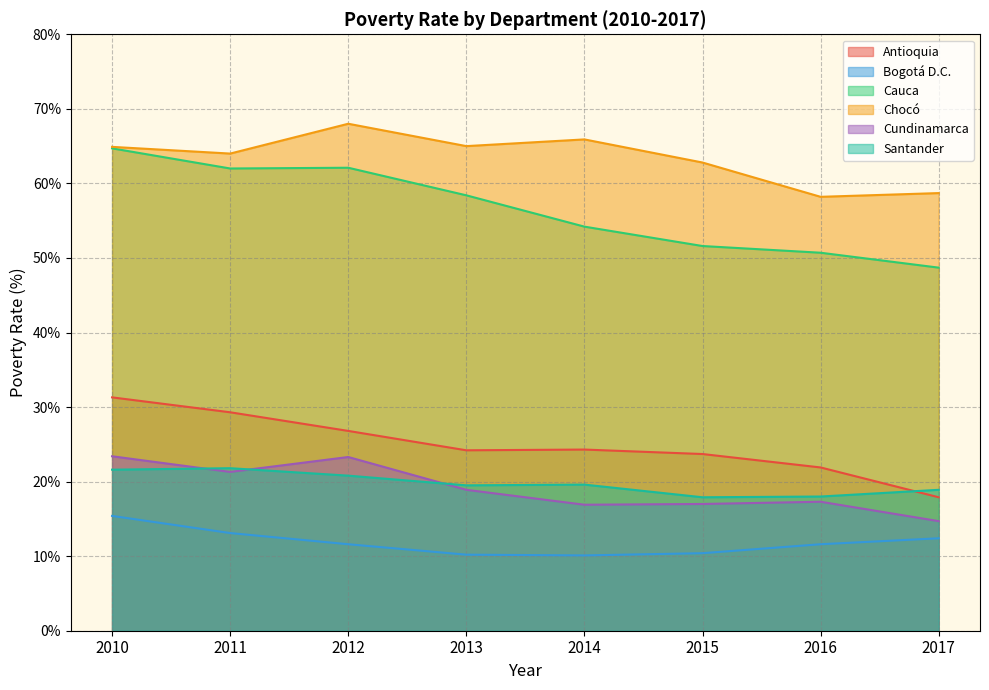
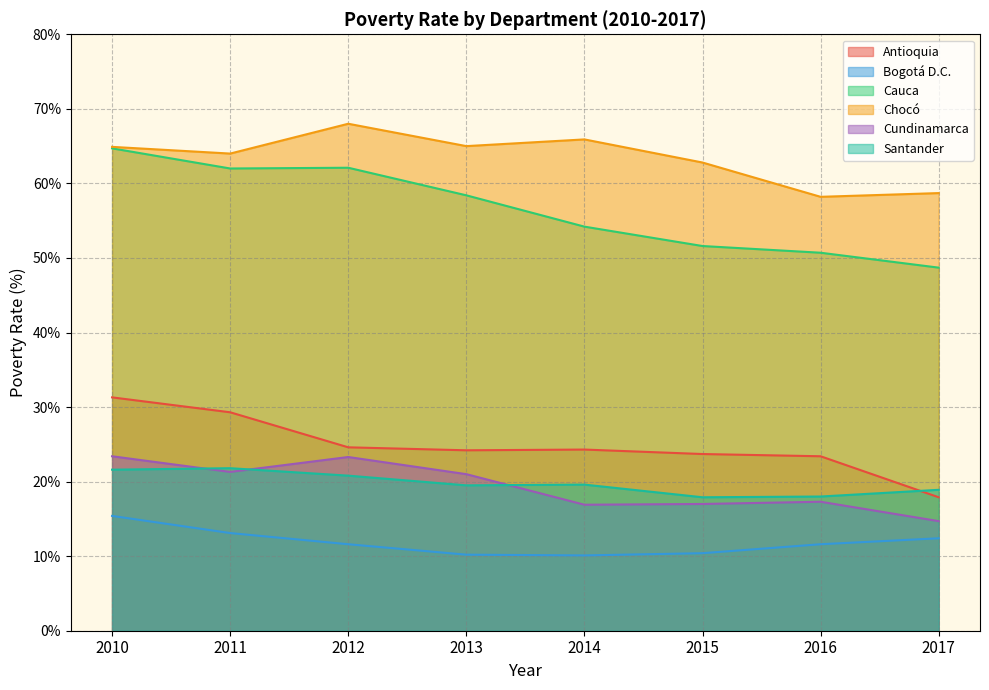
Antioquia, 2012: 27% -> 25%
Cundinamarca, 2013: 19% -> 21%
Antioquia, 2016: 22% -> 23%
